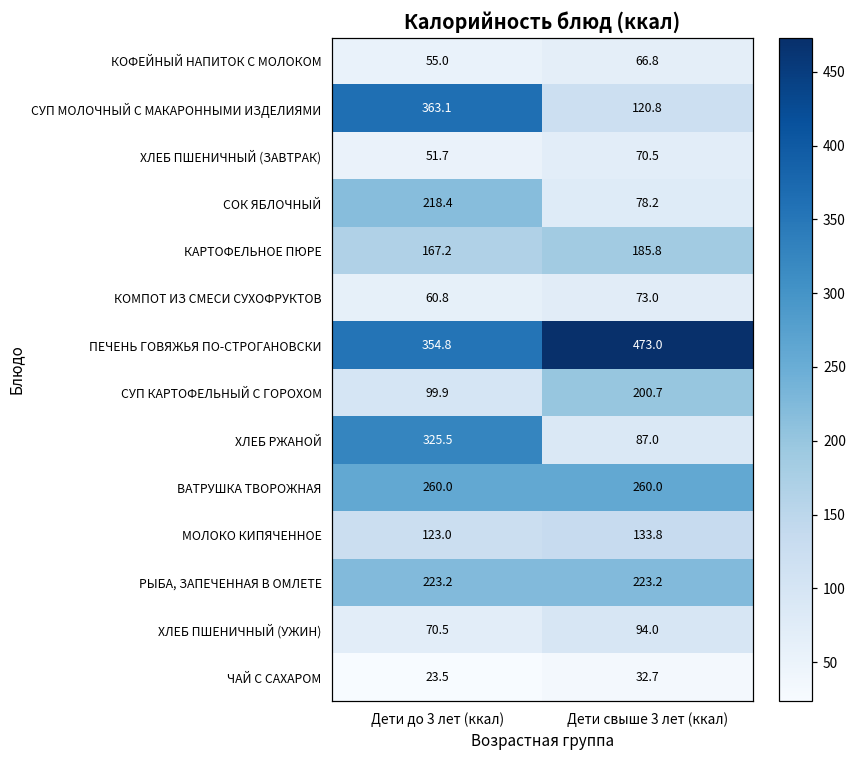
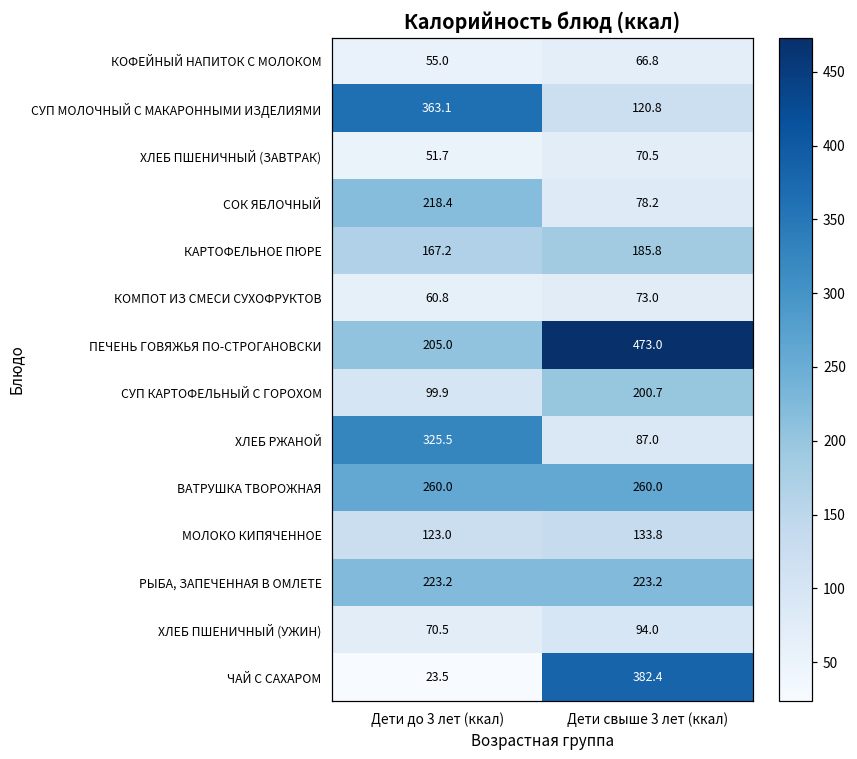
ПЕЧЕНЬ ГОВЯЖЬЯ ПО-СТРОГАНОВСКИ, Дети до 3 лет (ккал): 354.8 -> 205.0
ЧАЙ С САХАРОМ, Дети свыше 3 лет (ккал): 32.7 -> 382.4
